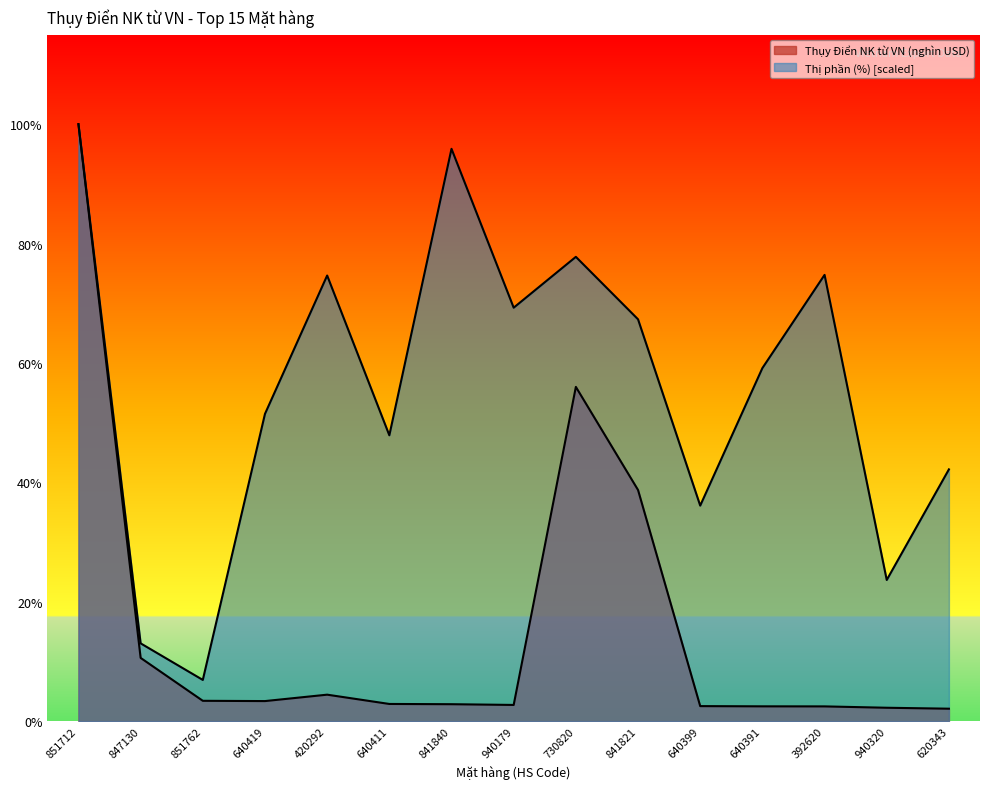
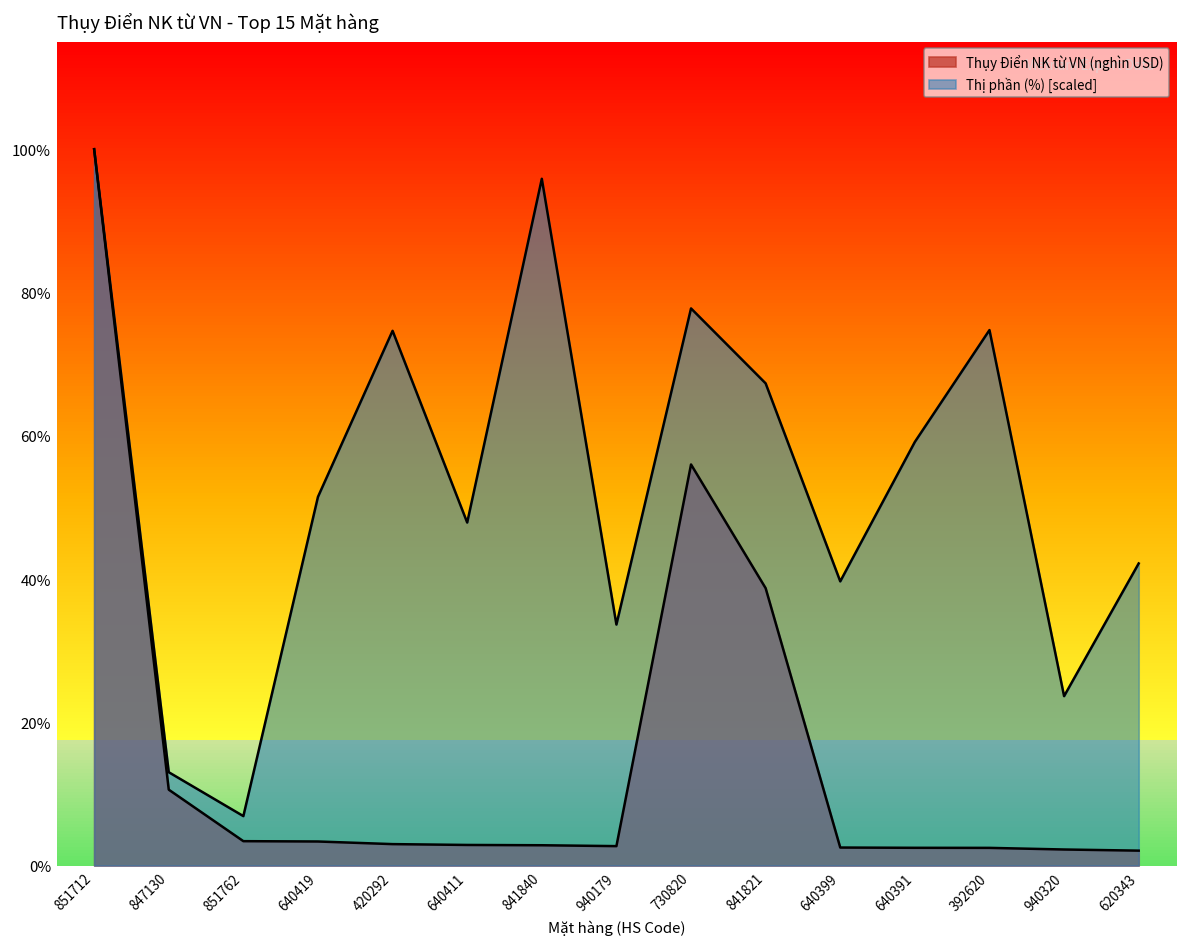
Thụy Điển NK từ VN (nghìn USD), 420292: 4% -> 3%
Thị phần (%) [scaled], 940179: 69% -> 34%
Thị phần (%) [scaled], 640399: 36% -> 40%
